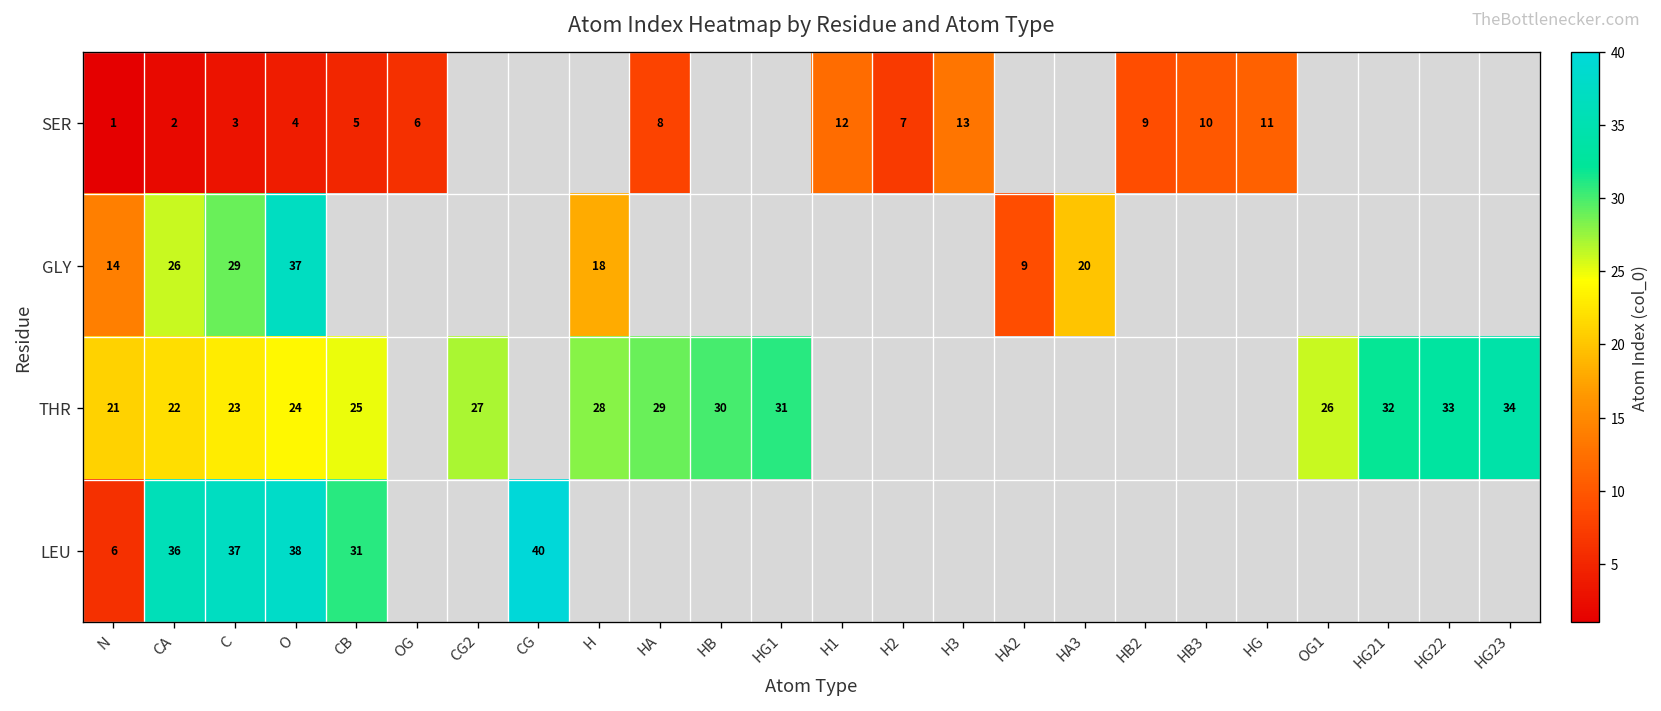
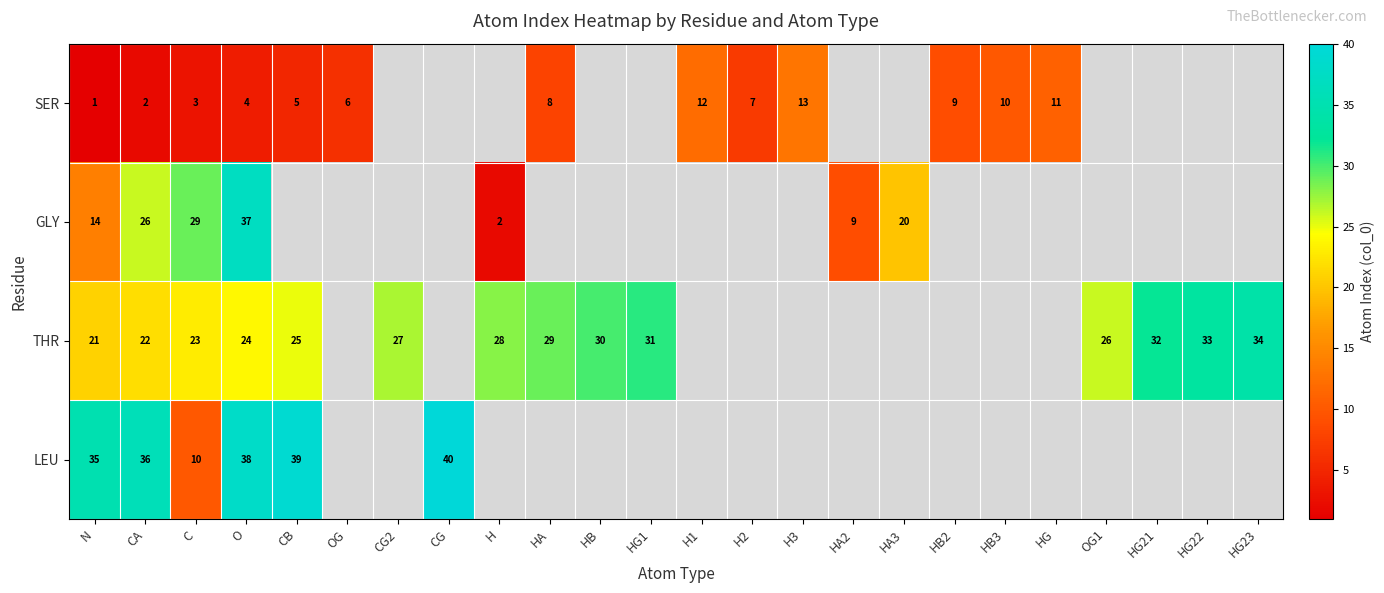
GLY, H: 18 -> 2
LEU, N: 6 -> 35
LEU, C: 37 -> 10
LEU, CB: 31 -> 39
